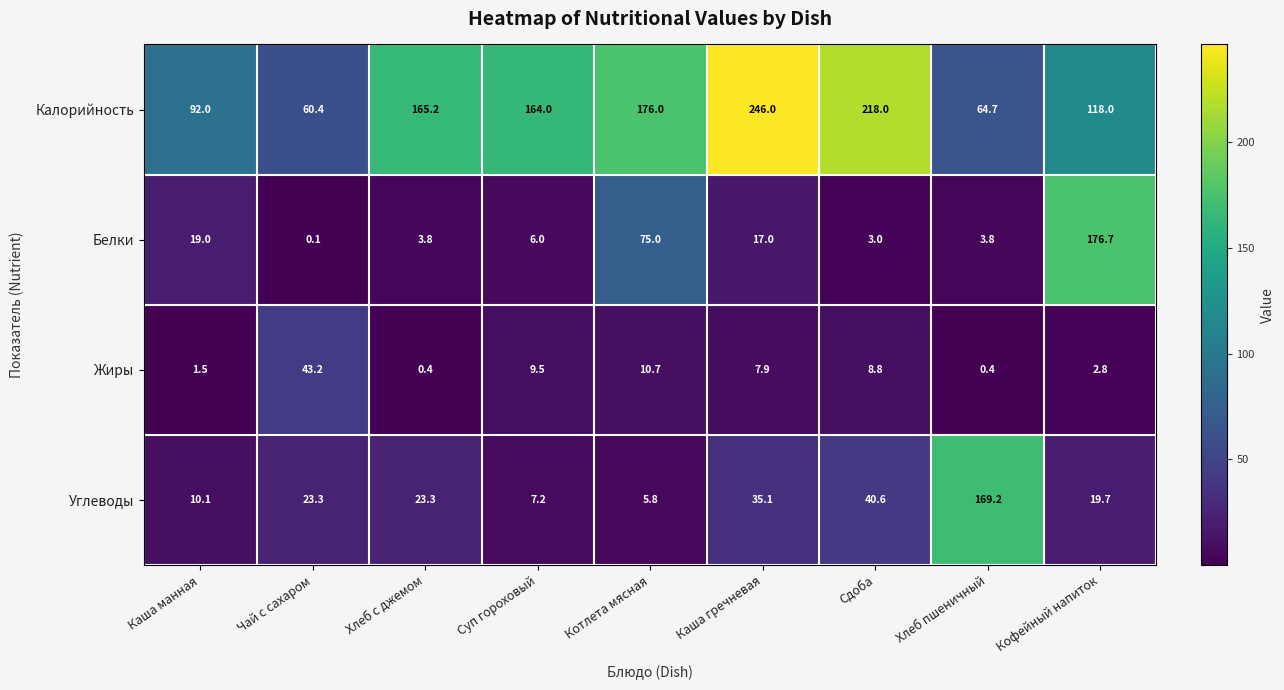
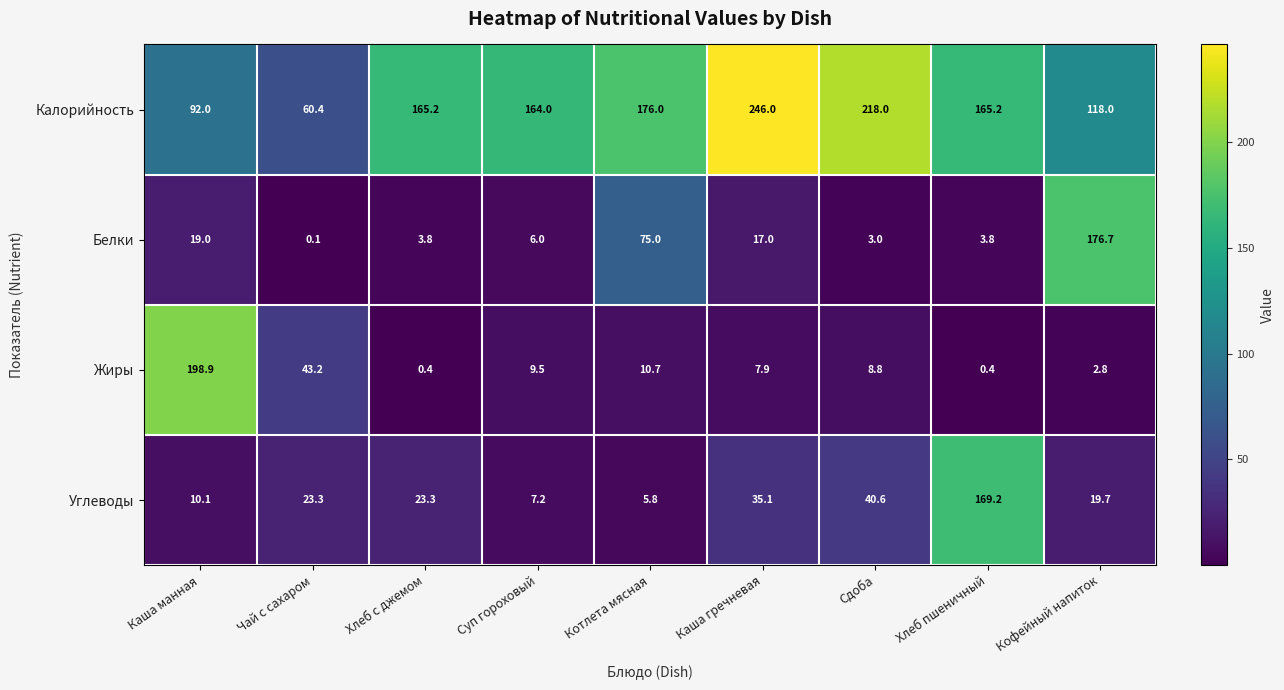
Калорийность, Хлеб пшеничный: 64.7 -> 165.2
Жиры, Каша манная: 1.5 -> 198.9
